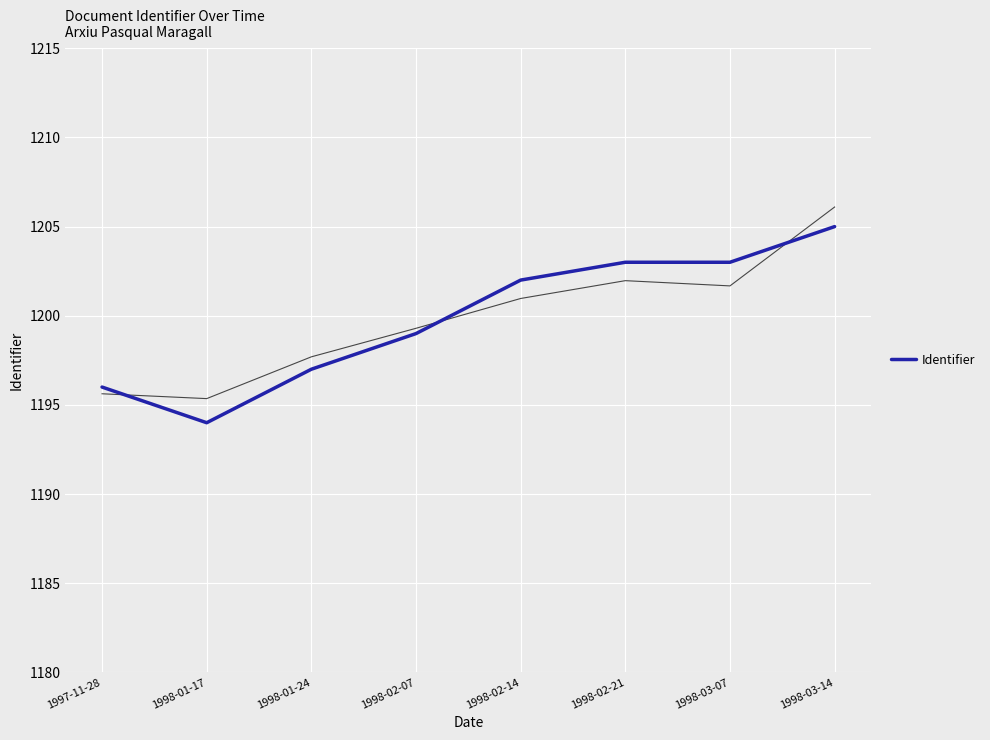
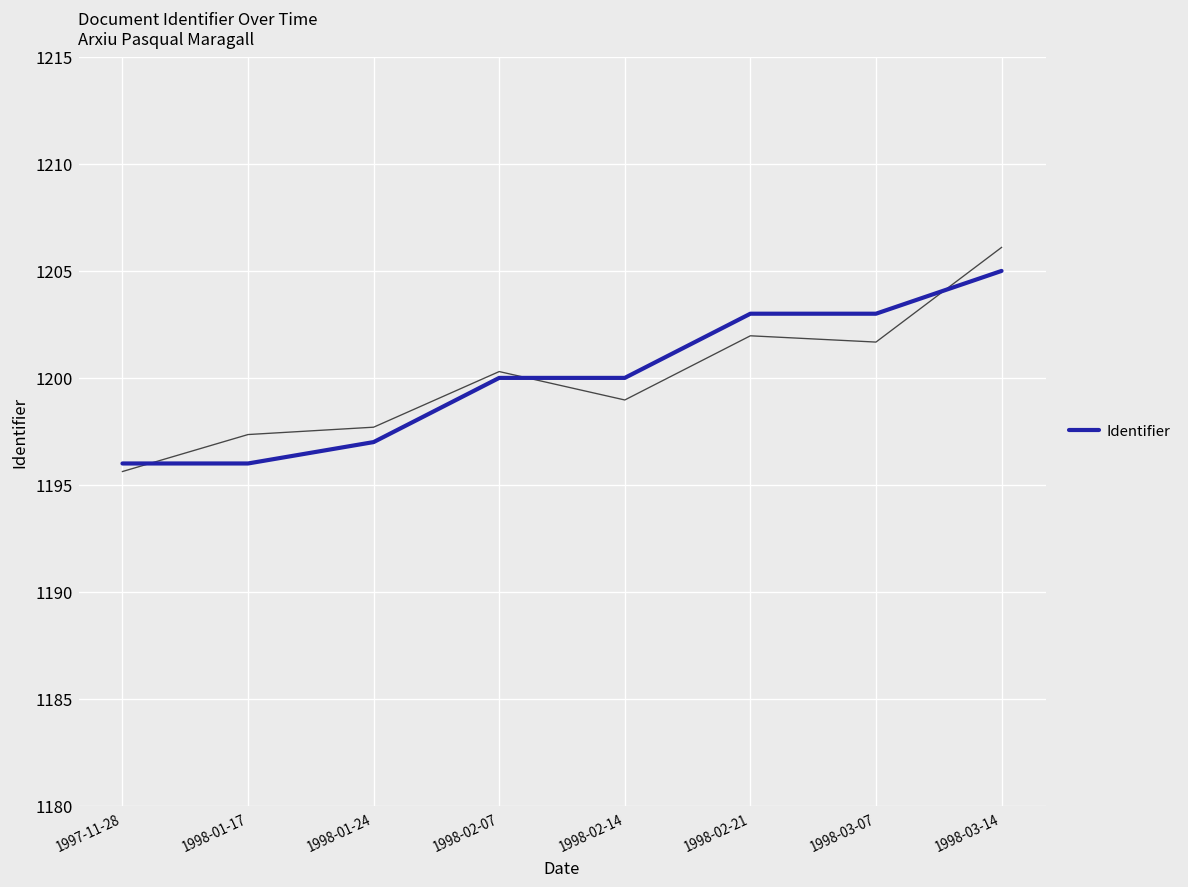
Identifier, 1998-01-17: 1194 -> 1196
Identifier, 1998-02-07: 1199 -> 1200
Identifier, 1998-02-14: 1202 -> 1200
